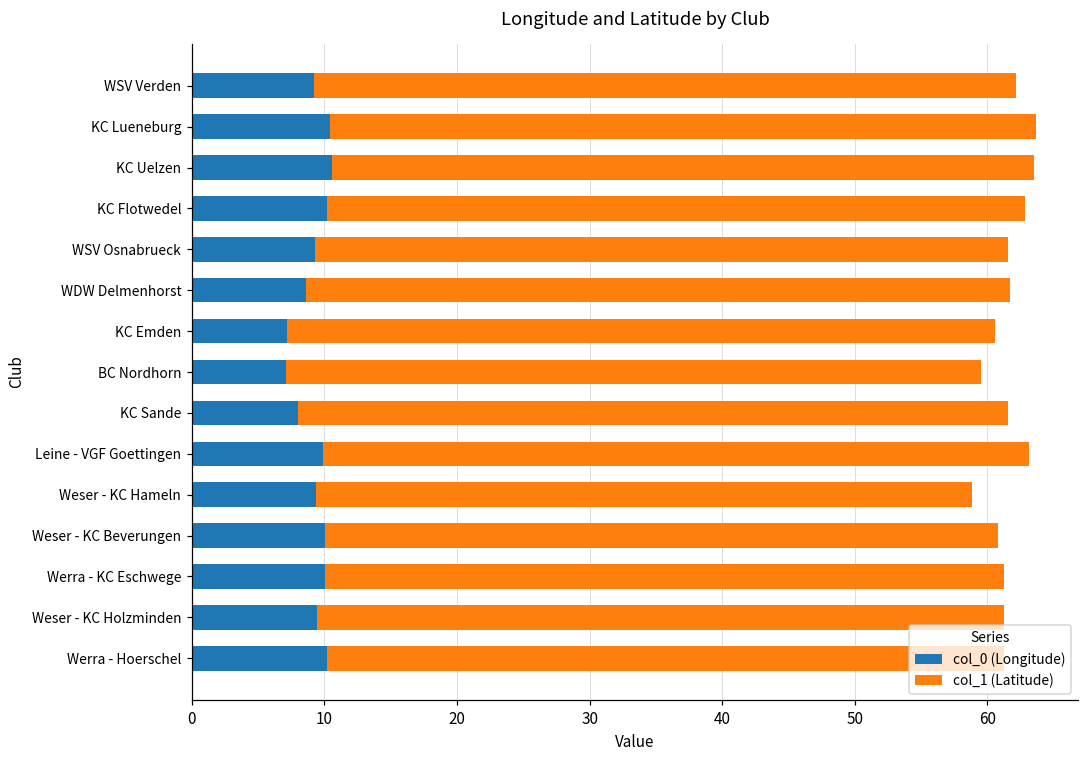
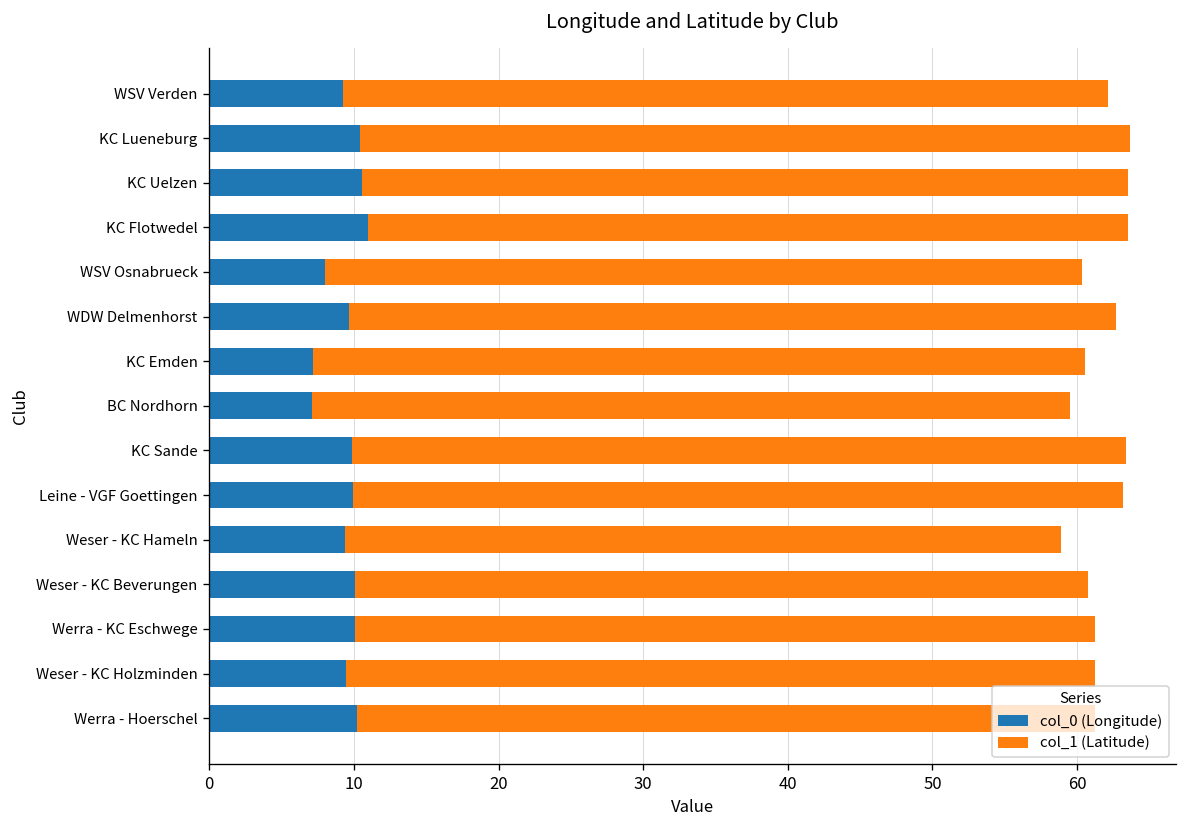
col_0 (Longitude), KC Flotwedel: 10.2 -> 11.0
col_0 (Longitude), WSV Osnabrueck: 9.3 -> 8.0
col_0 (Longitude), WDW Delmenhorst: 8.6 -> 9.6
col_0 (Longitude), KC Sande: 8.0 -> 9.8
